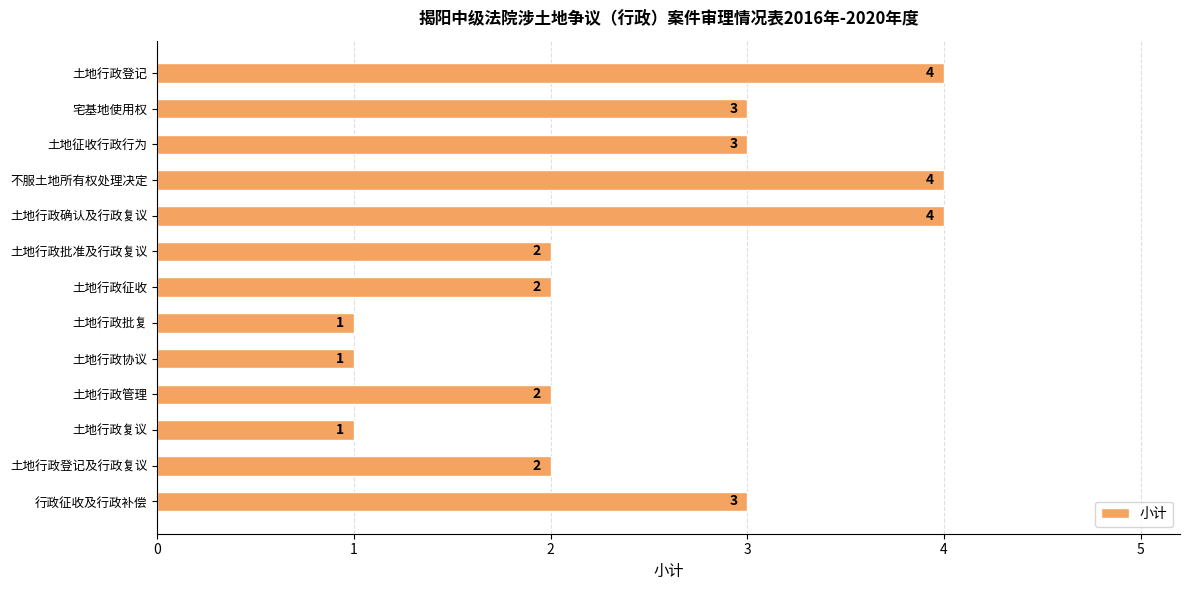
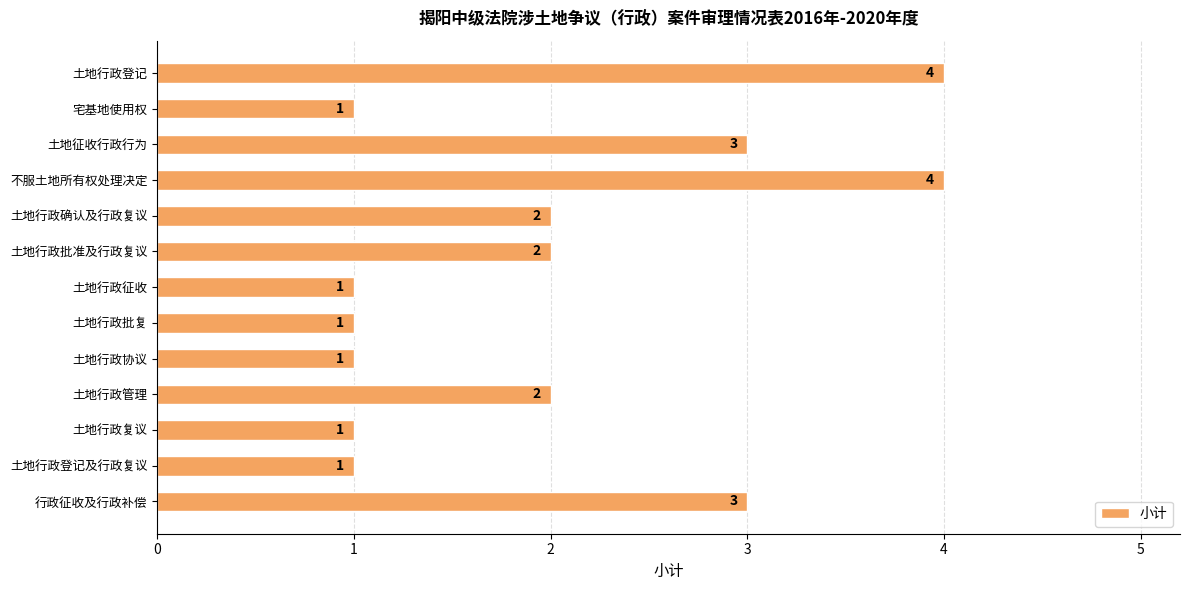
宅基地使用权: 3 -> 1
土地行政确认及行政复议: 4 -> 2
土地行政征收: 2 -> 1
土地行政登记及行政复议: 2 -> 1
